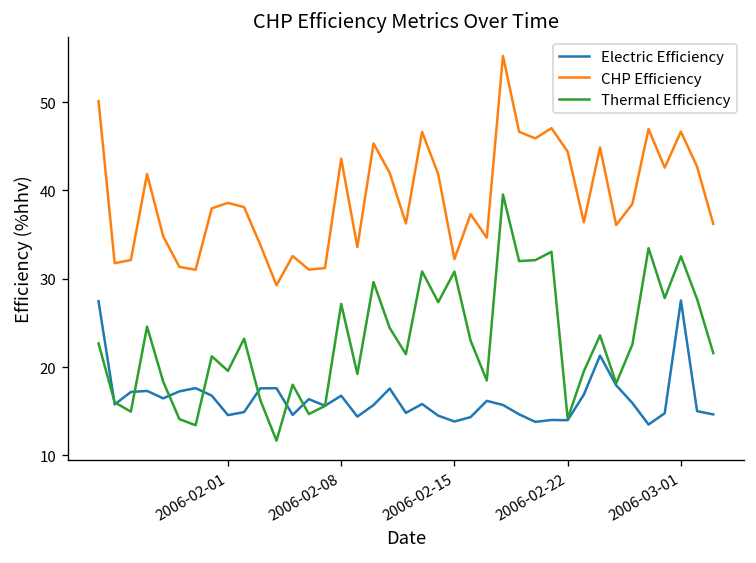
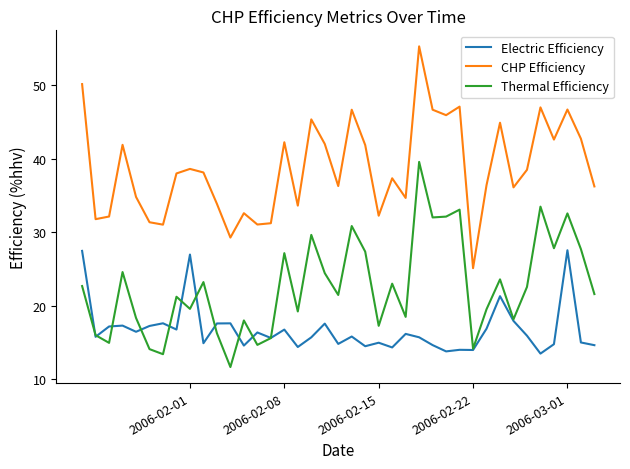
Electric Efficiency, 2006-02-01: 15 -> 27
CHP Efficiency, 2006-02-08: 44 -> 42
Electric Efficiency, 2006-02-15: 14 -> 15
Thermal Efficiency, 2006-02-15: 31 -> 17
CHP Efficiency, 2006-02-22: 44 -> 25
